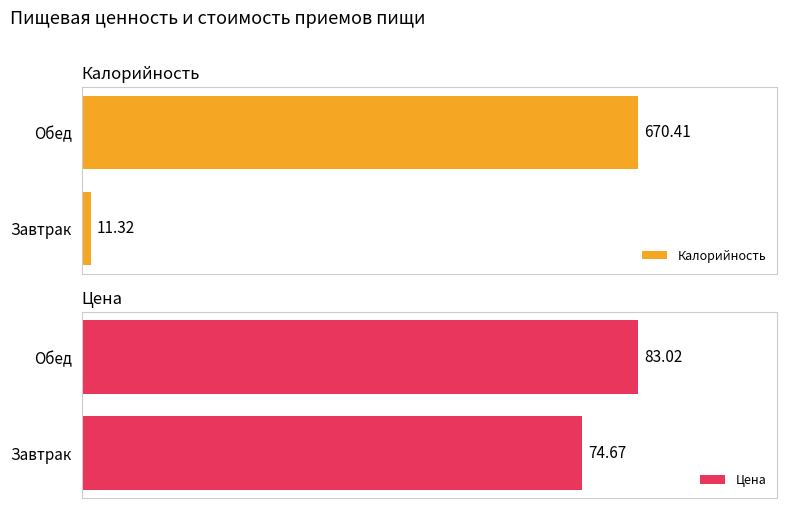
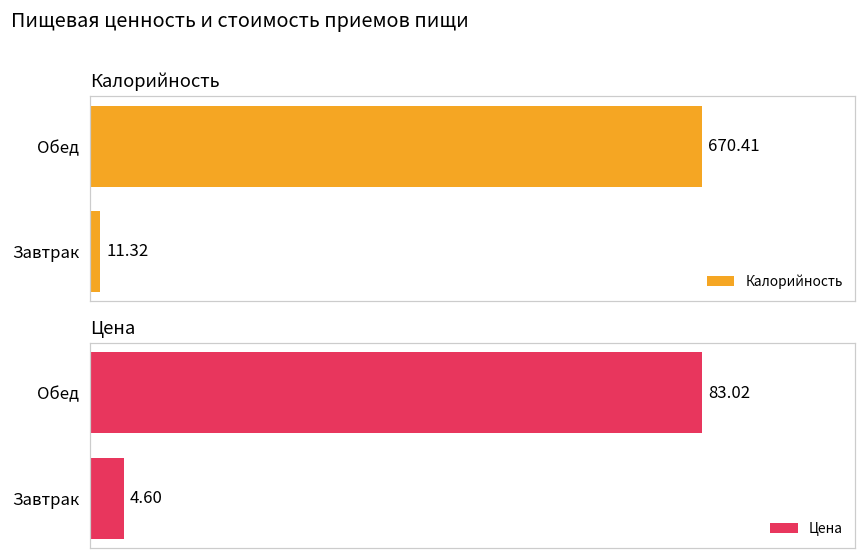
Цена, Завтрак: 74.67 -> 4.60
